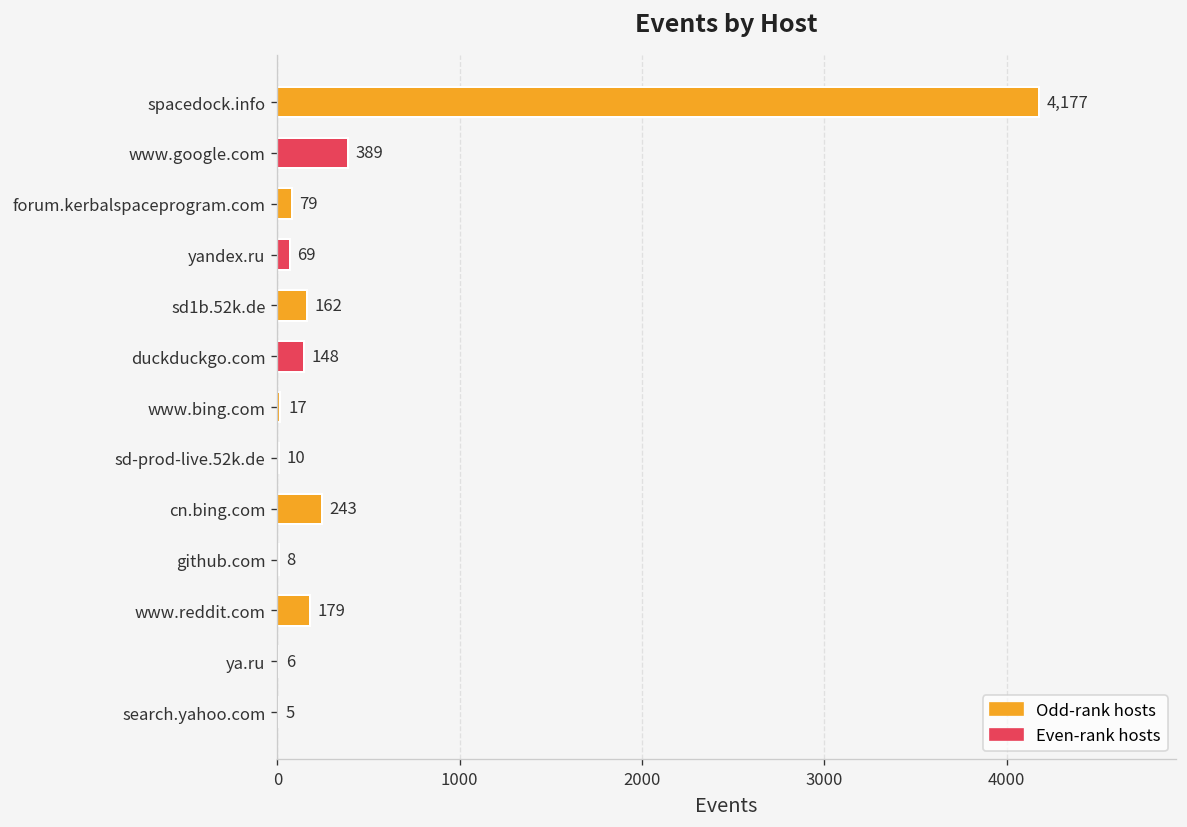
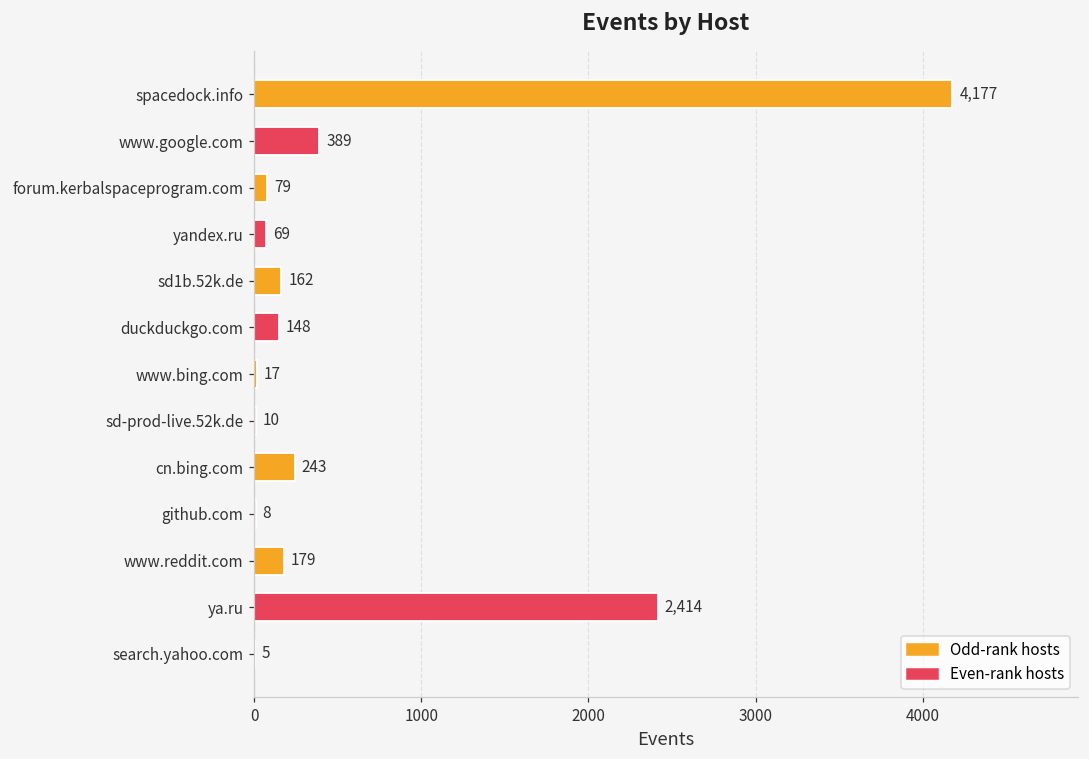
ya.ru: 6 -> 2,414
